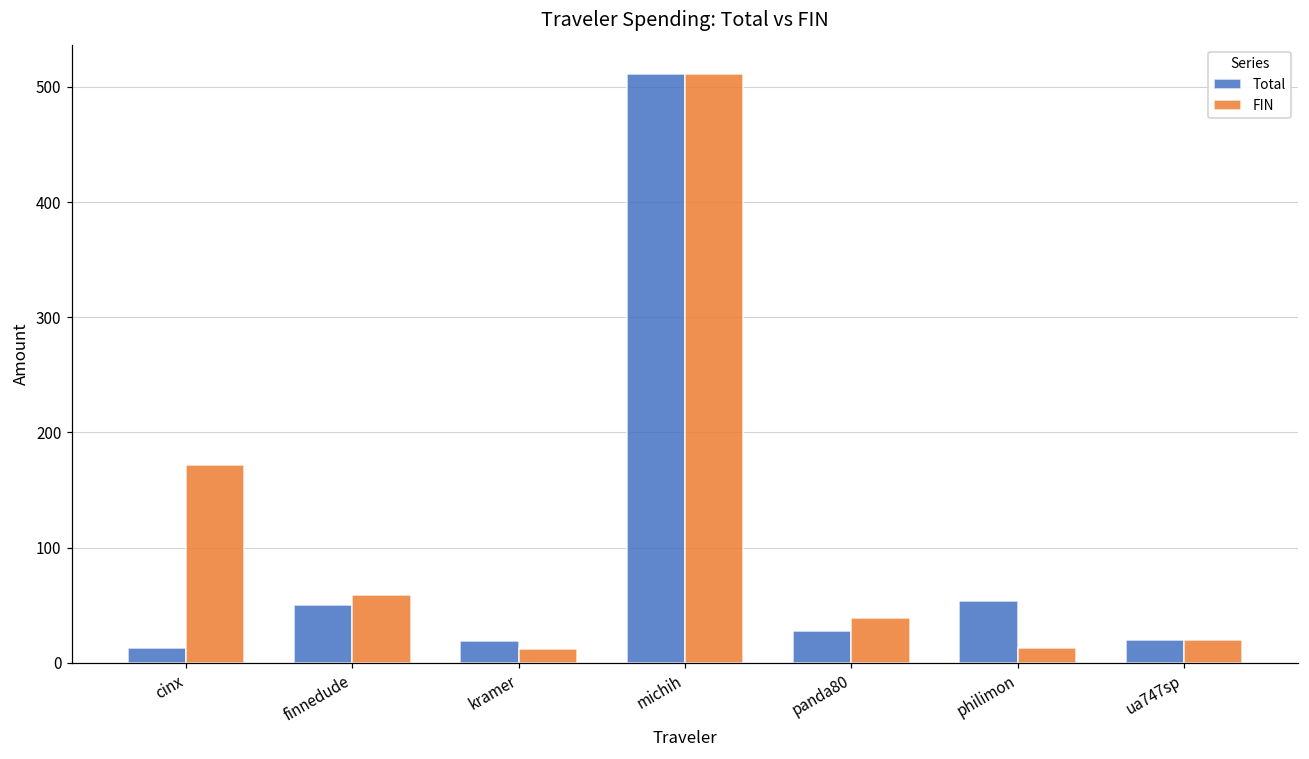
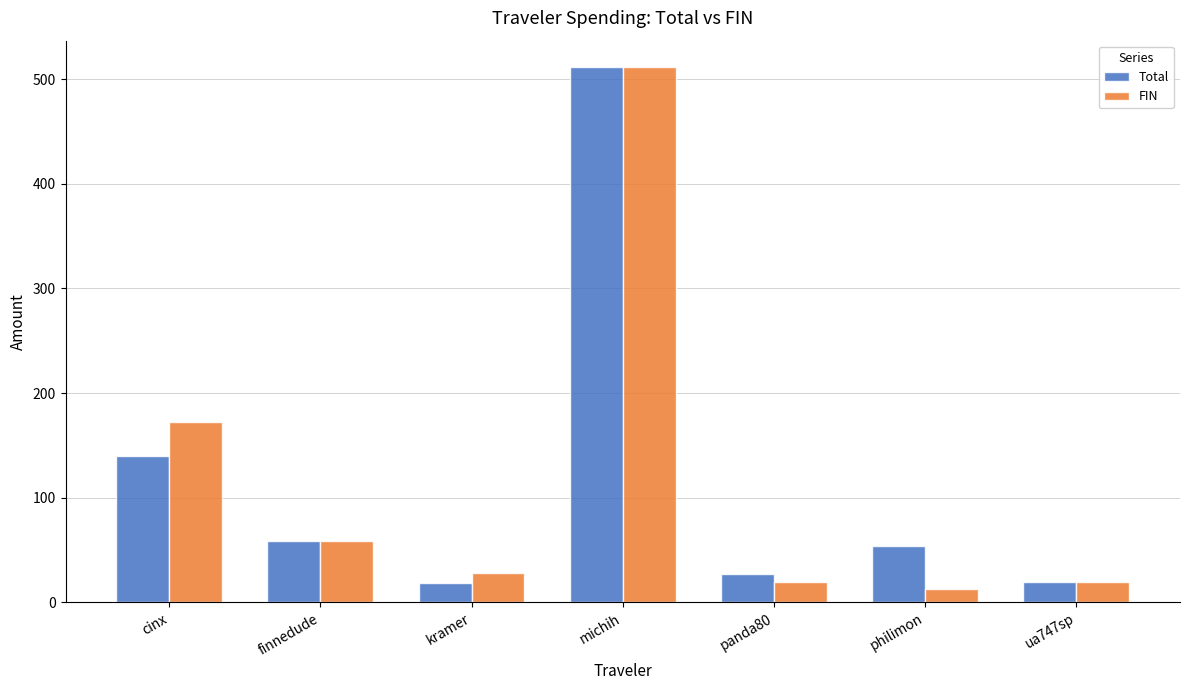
Total, cinx: 13 -> 140
Total, finnedude: 50 -> 59
FIN, kramer: 12 -> 28
FIN, panda80: 39 -> 20
